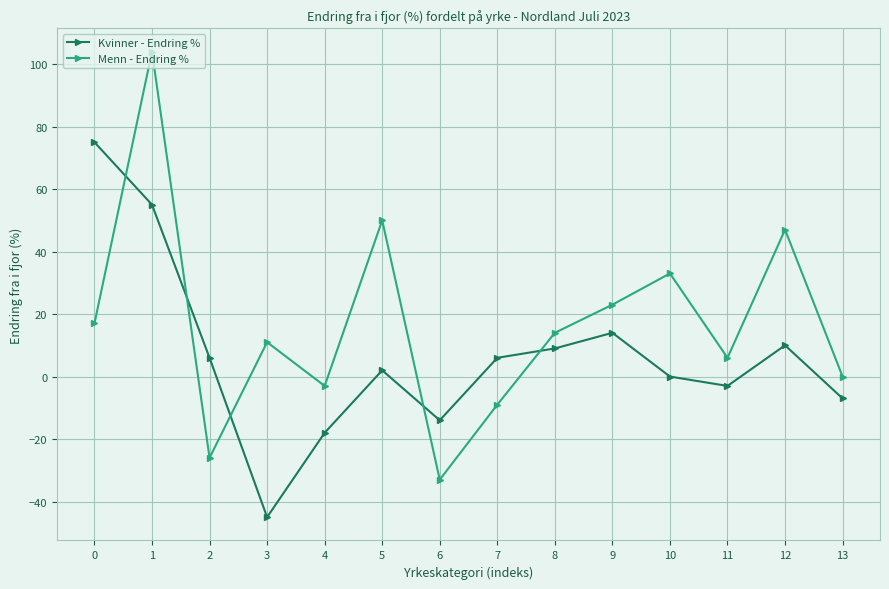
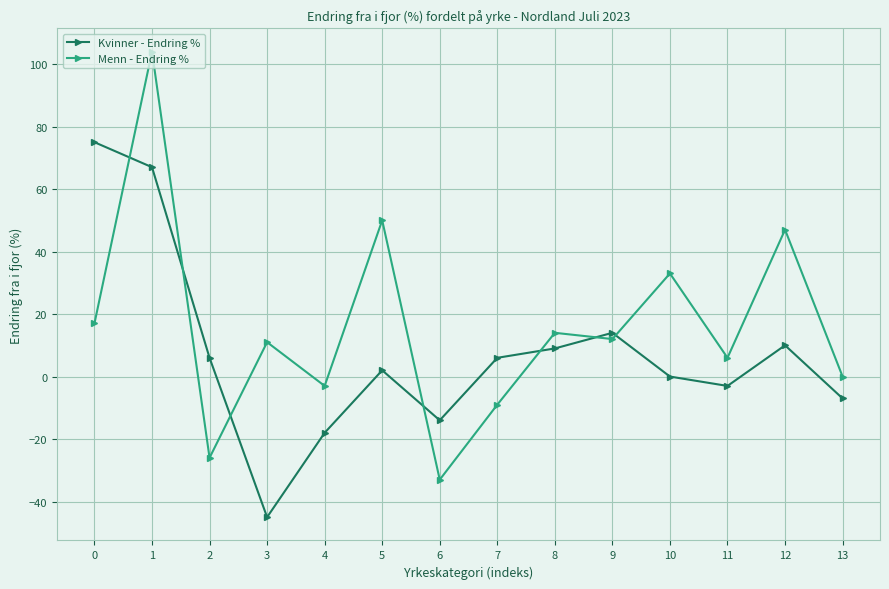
Kvinner - Endring %, 1: 55 -> 67
Menn - Endring %, 9: 23 -> 12
